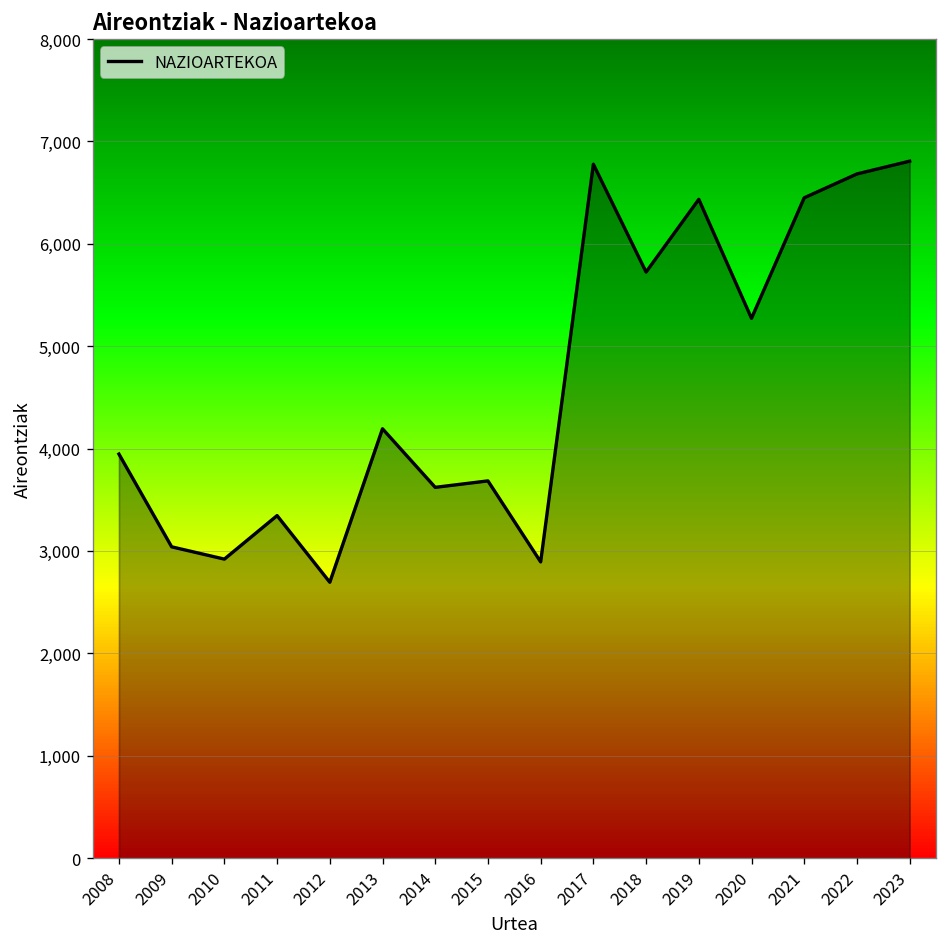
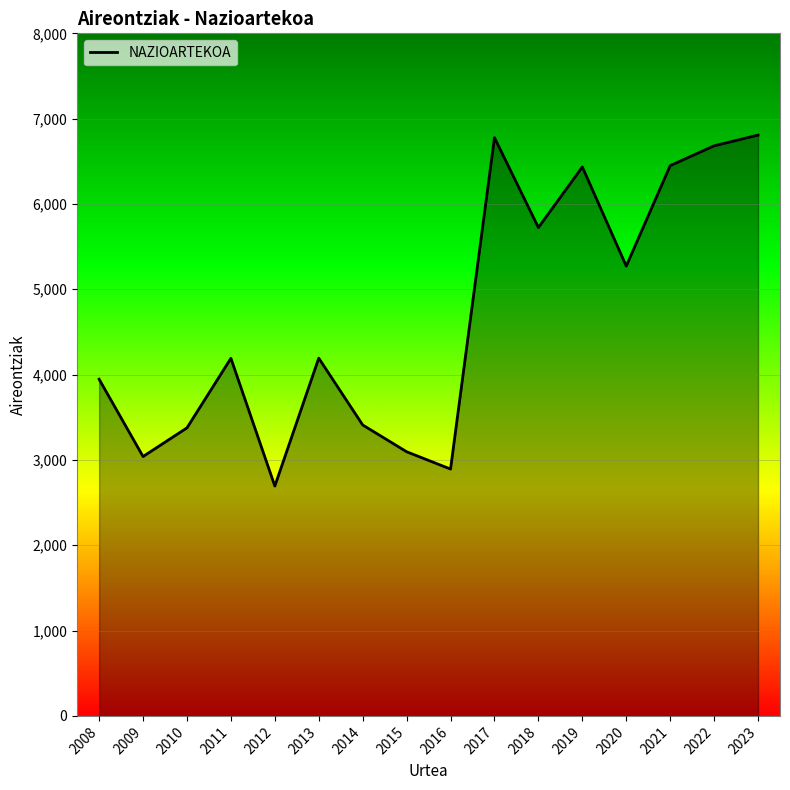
2010: 2,900 -> 3,400
2011: 3,300 -> 4,200
2014: 3,600 -> 3,400
2015: 3,700 -> 3,100
